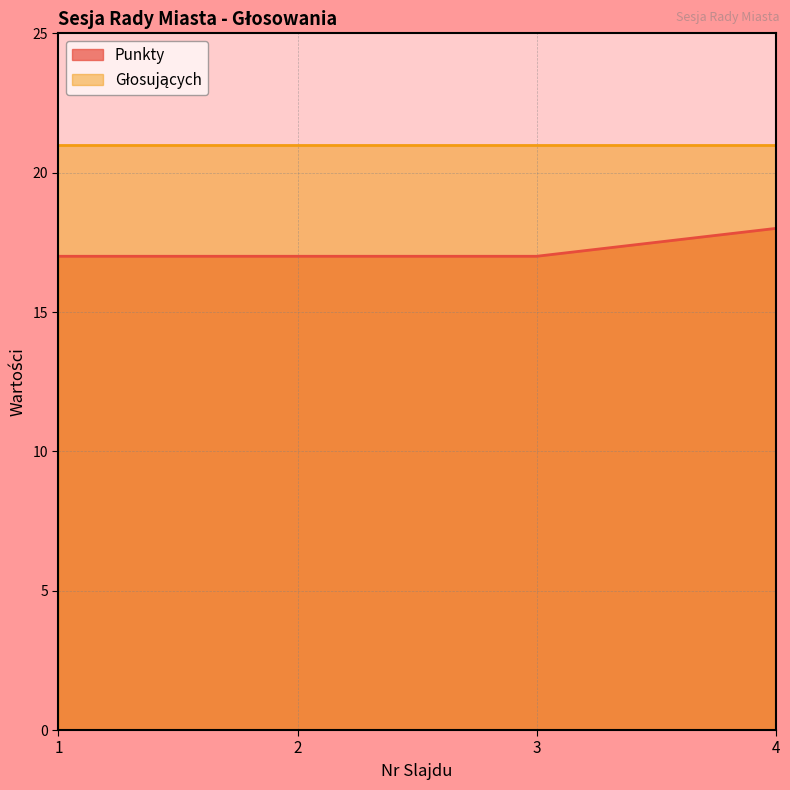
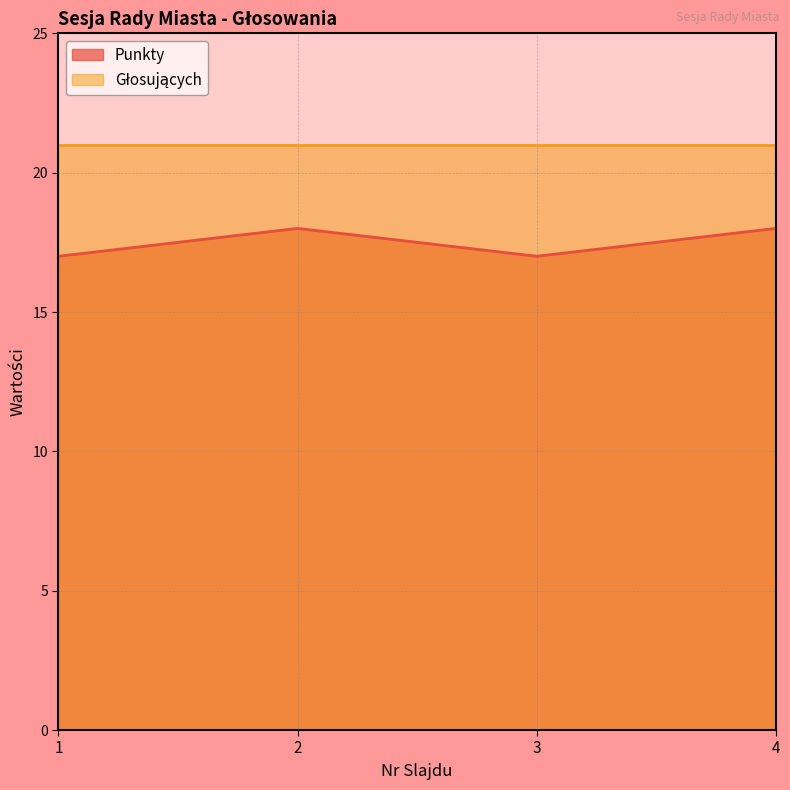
Punkty, 2: 17 -> 18
